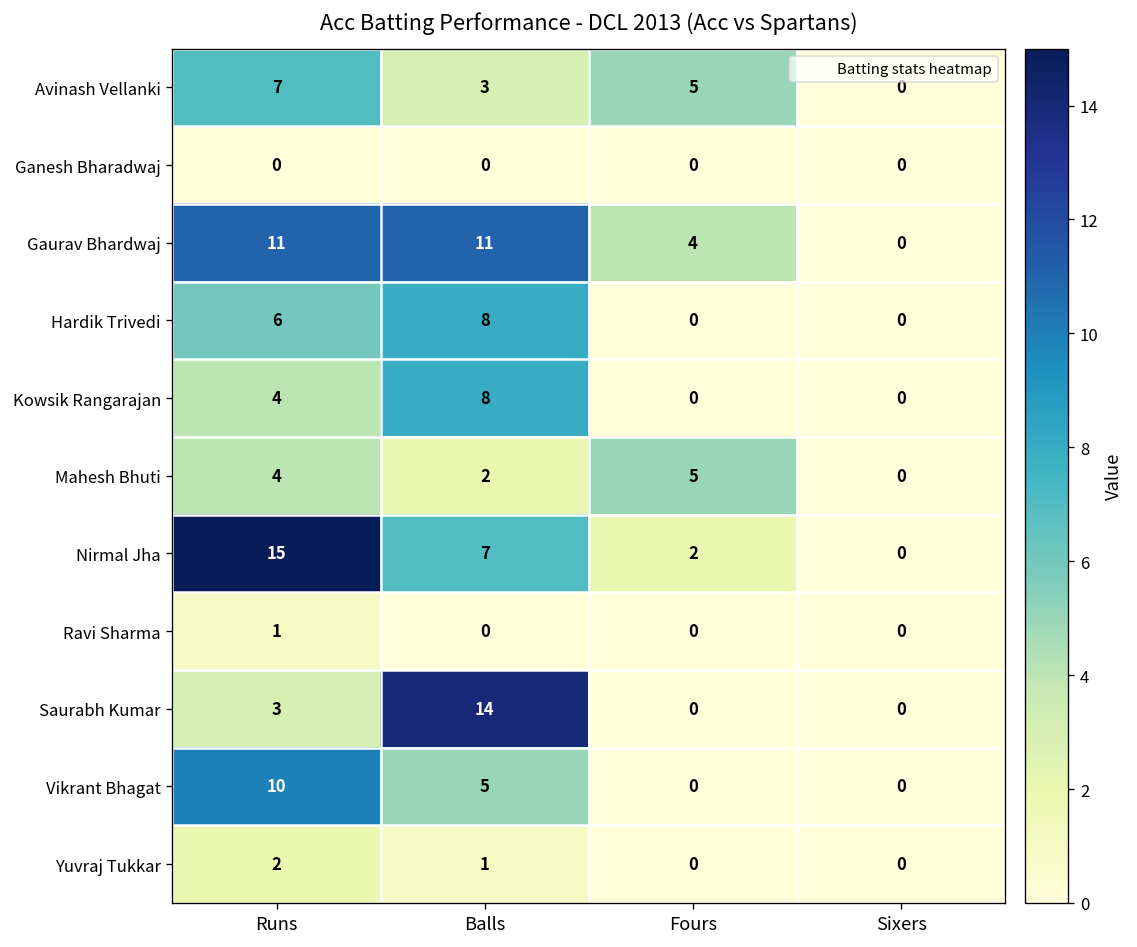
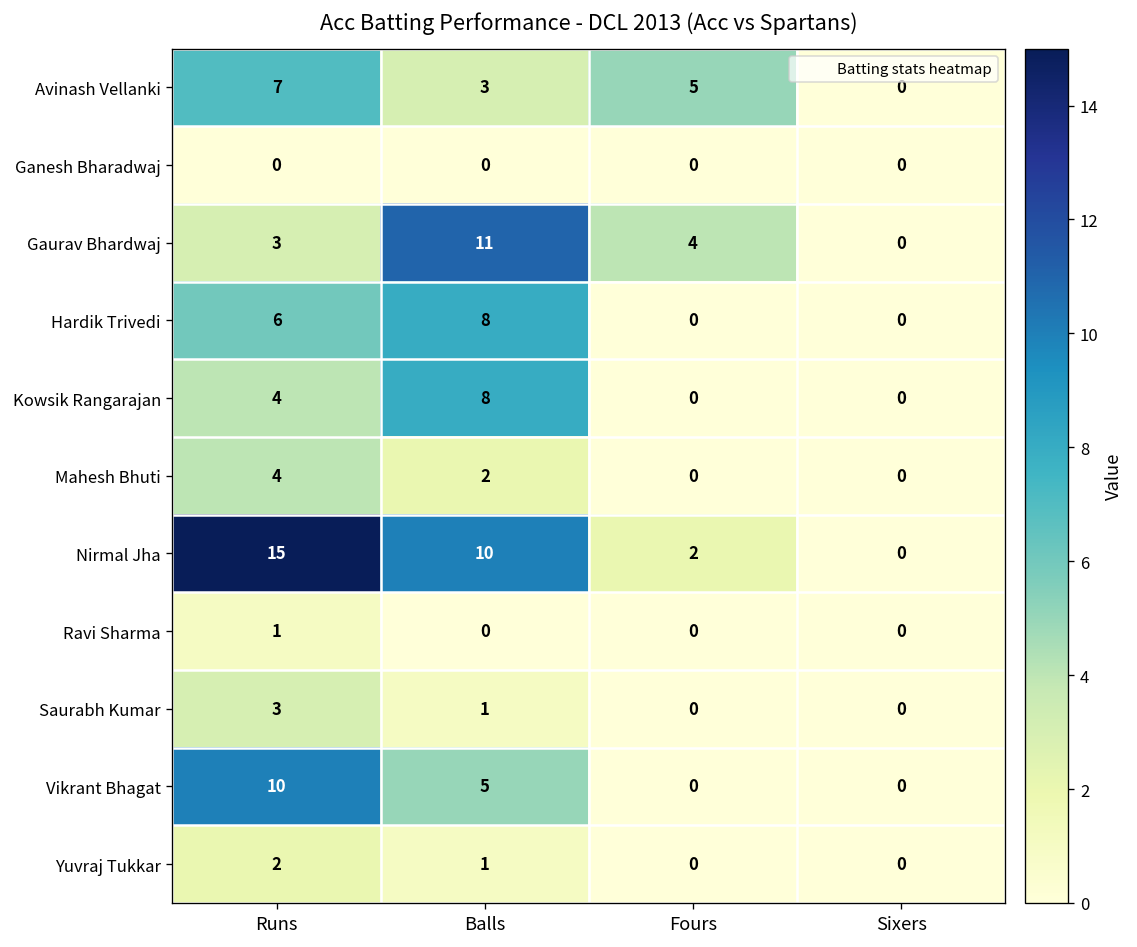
Gaurav Bhardwaj, Runs: 11 -> 3
Mahesh Bhuti, Fours: 5 -> 0
Nirmal Jha, Balls: 7 -> 10
Saurabh Kumar, Balls: 14 -> 1
